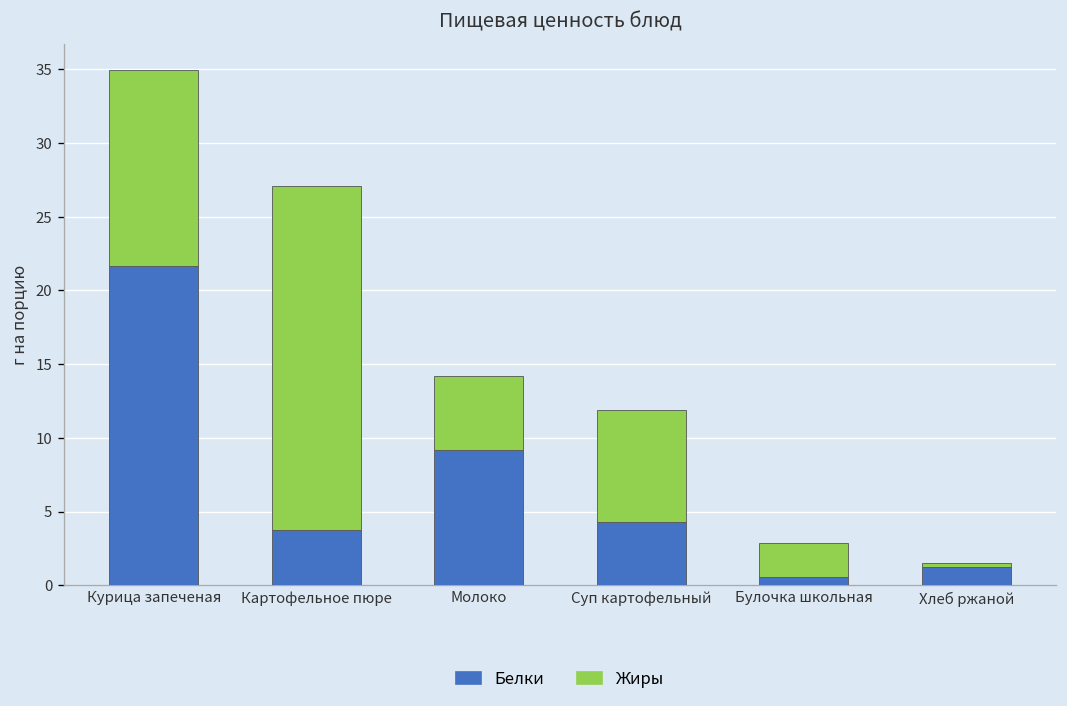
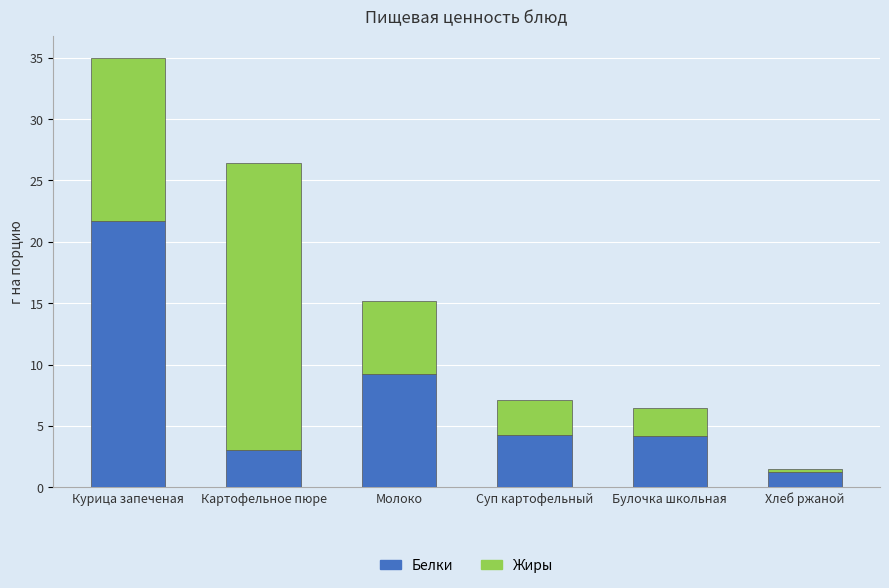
Белки, Картофельное пюре: 3.7 -> 3.0
Жиры, Молоко: 5 -> 6
Жиры, Суп картофельный: 7.6 -> 2.8
Белки, Булочка школьная: 0.6 -> 4.2
